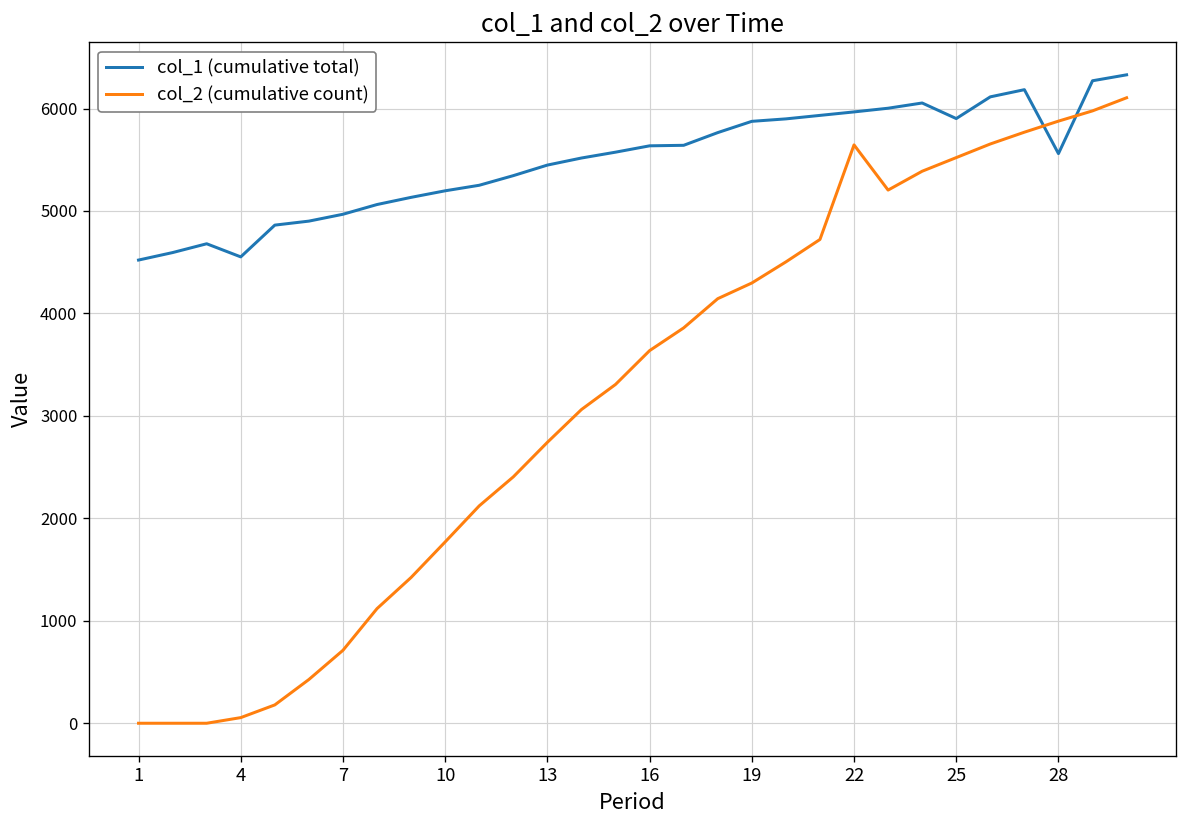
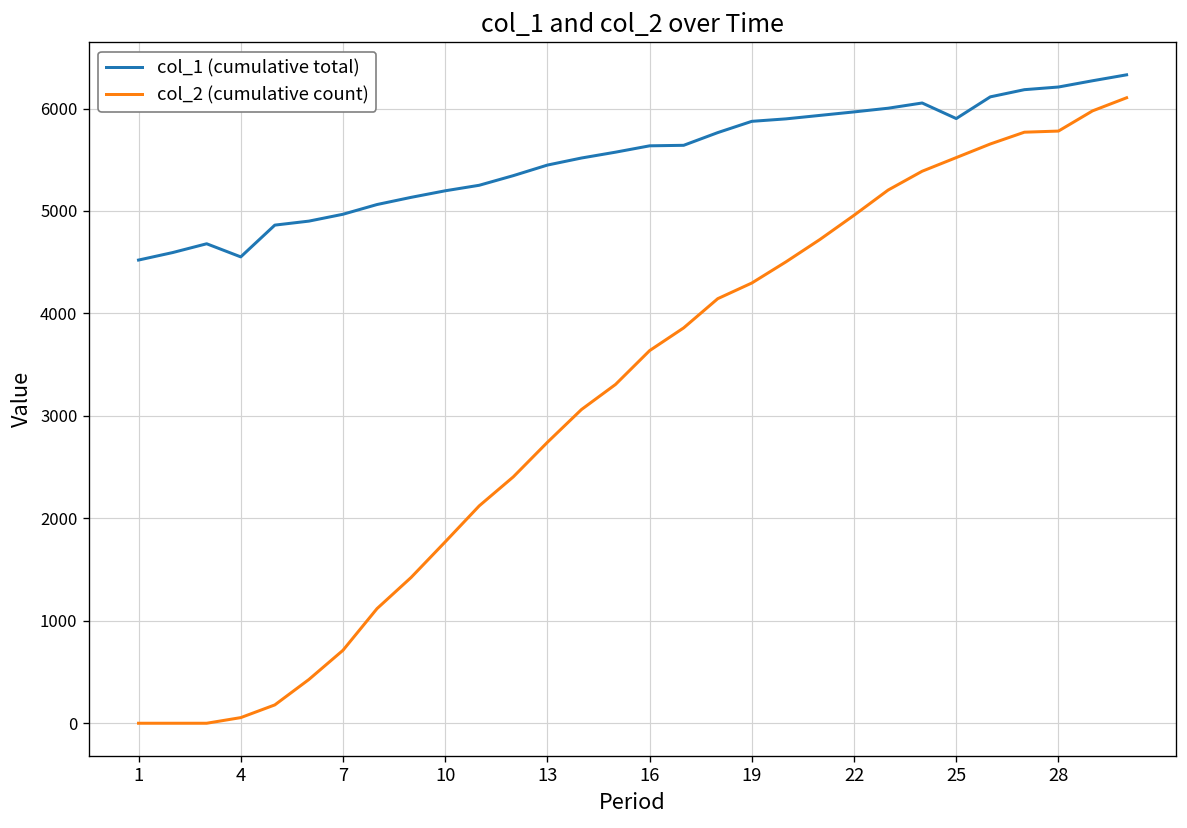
col_2 (cumulative count), 22: 5600 -> 5000
col_1 (cumulative total), 28: 5600 -> 6200
col_2 (cumulative count), 28: 5900 -> 5800
